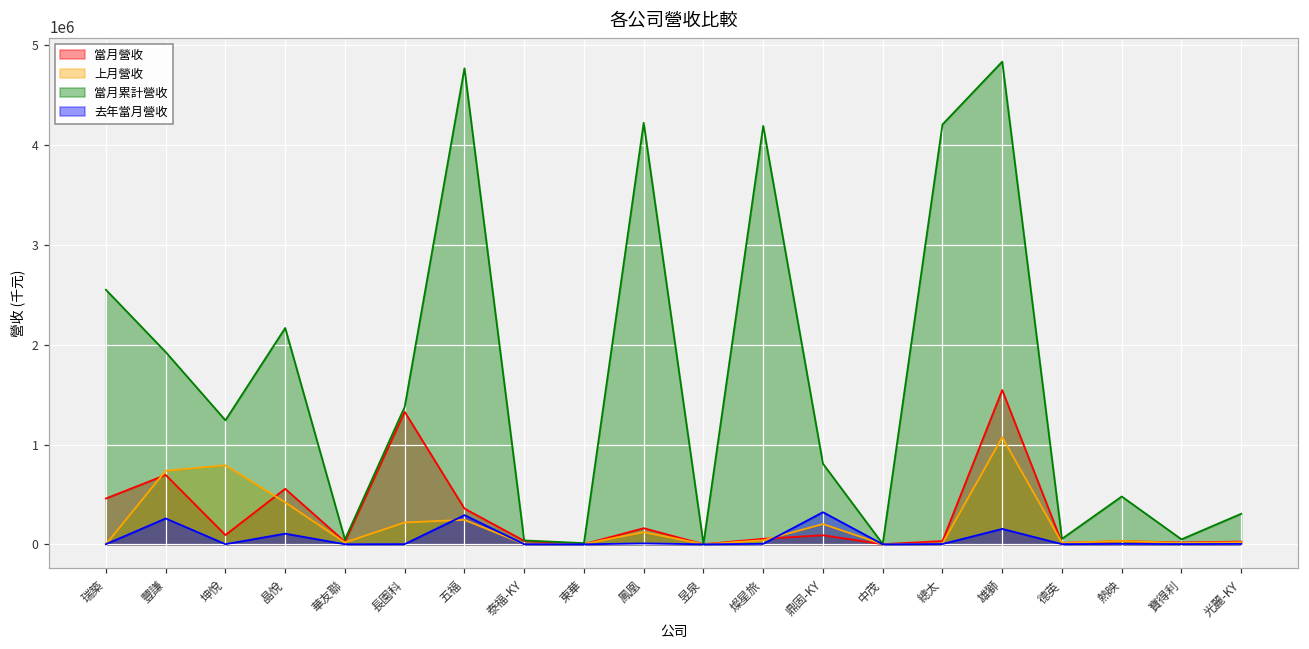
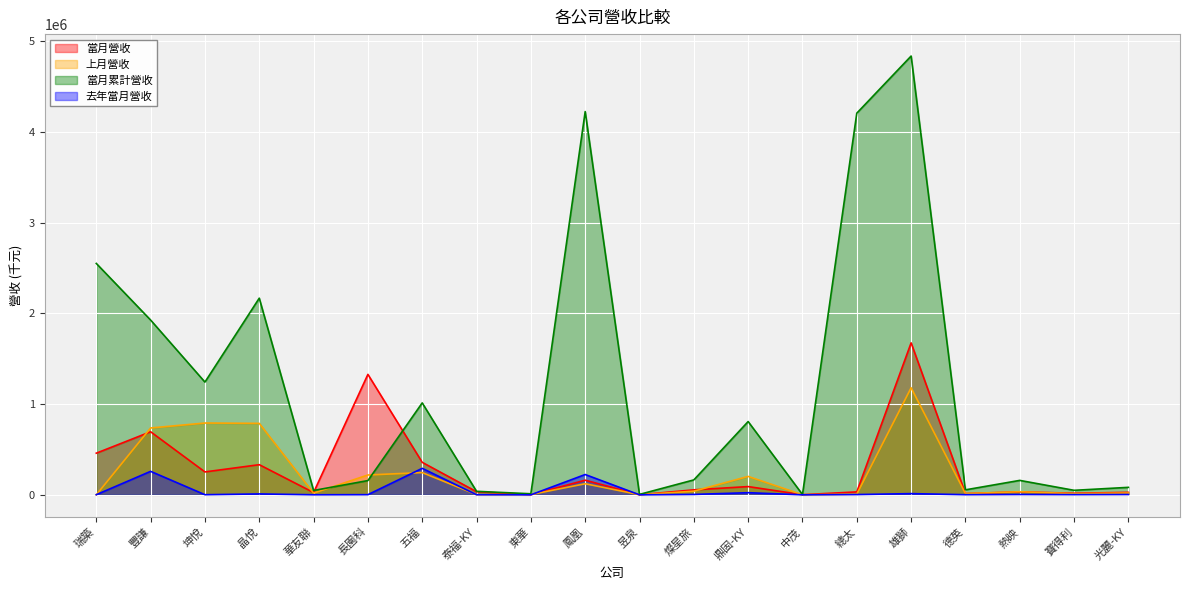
當月營收, 坤悅: 100000 -> 300000
當月營收, 晶悅: 600000 -> 300000
上月營收, 晶悅: 400000 -> 800000
去年當月營收, 晶悅: 100000 -> 0
當月累計營收, 長園科: 1400000 -> 200000
當月累計營收, 五福: 4800000 -> 1000000
去年當月營收, 鳳凰: 0 -> 200000
當月累計營收, 燦星旅: 4200000 -> 200000
去年當月營收, 鼎固-KY: 300000 -> 0
當月營收, 雄獅: 1500000 -> 1700000
上月營收, 雄獅: 1100000 -> 1200000
去年當月營收, 雄獅: 200000 -> 0
當月累計營收, 熱映: 500000 -> 200000
當月累計營收, 光麗-KY: 300000 -> 100000
